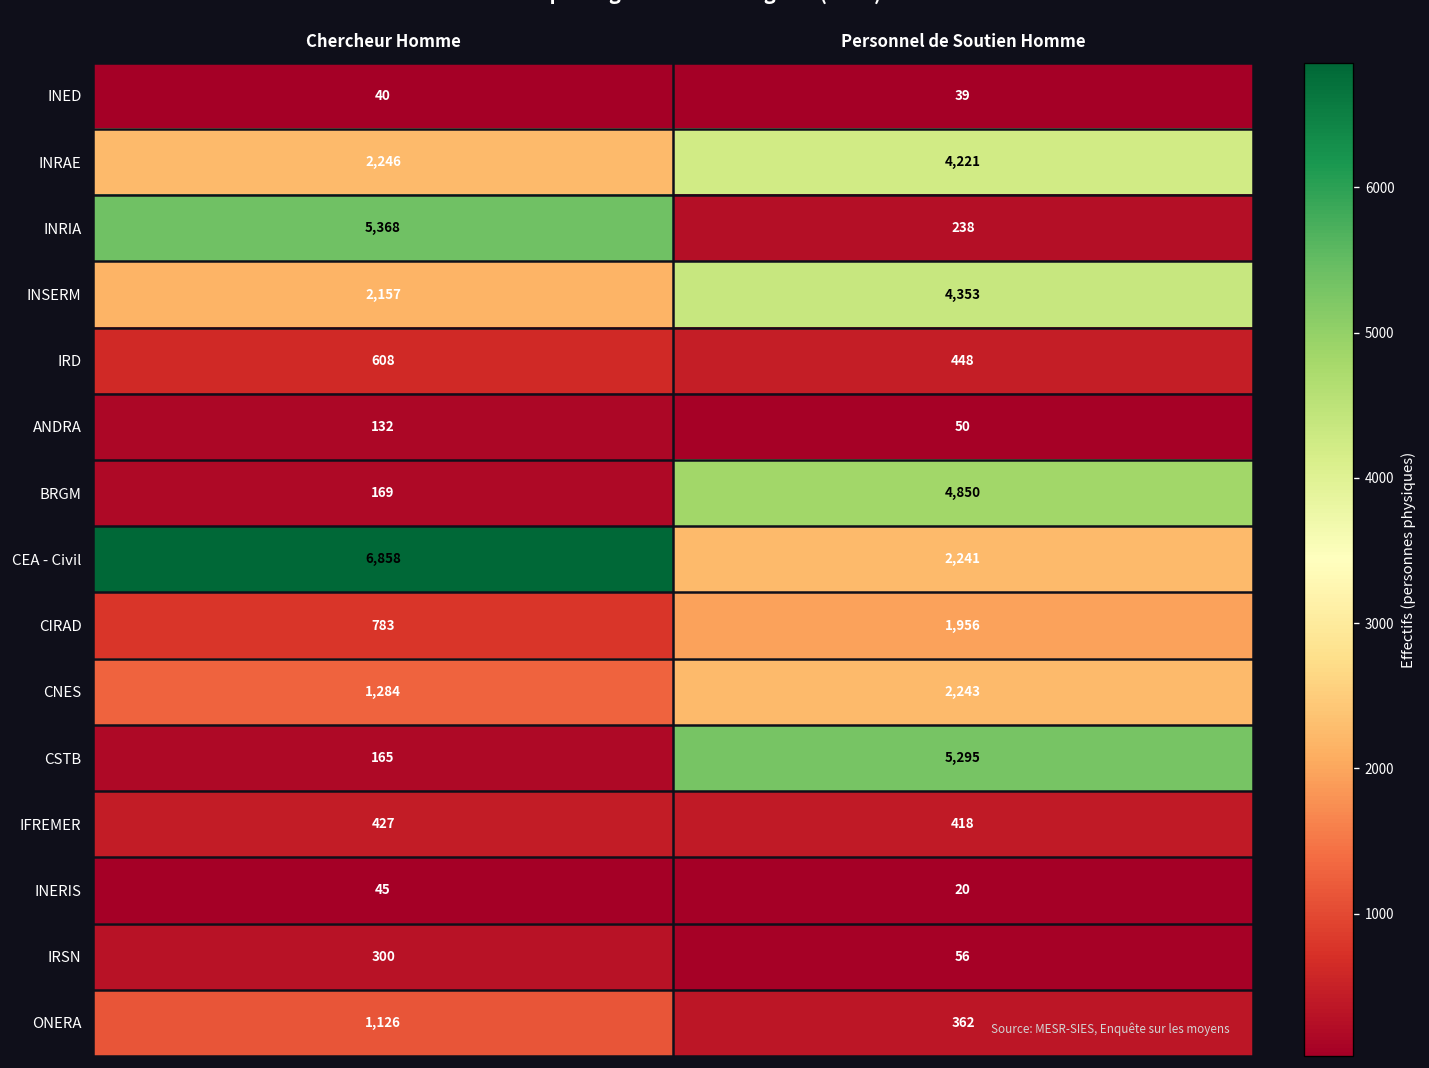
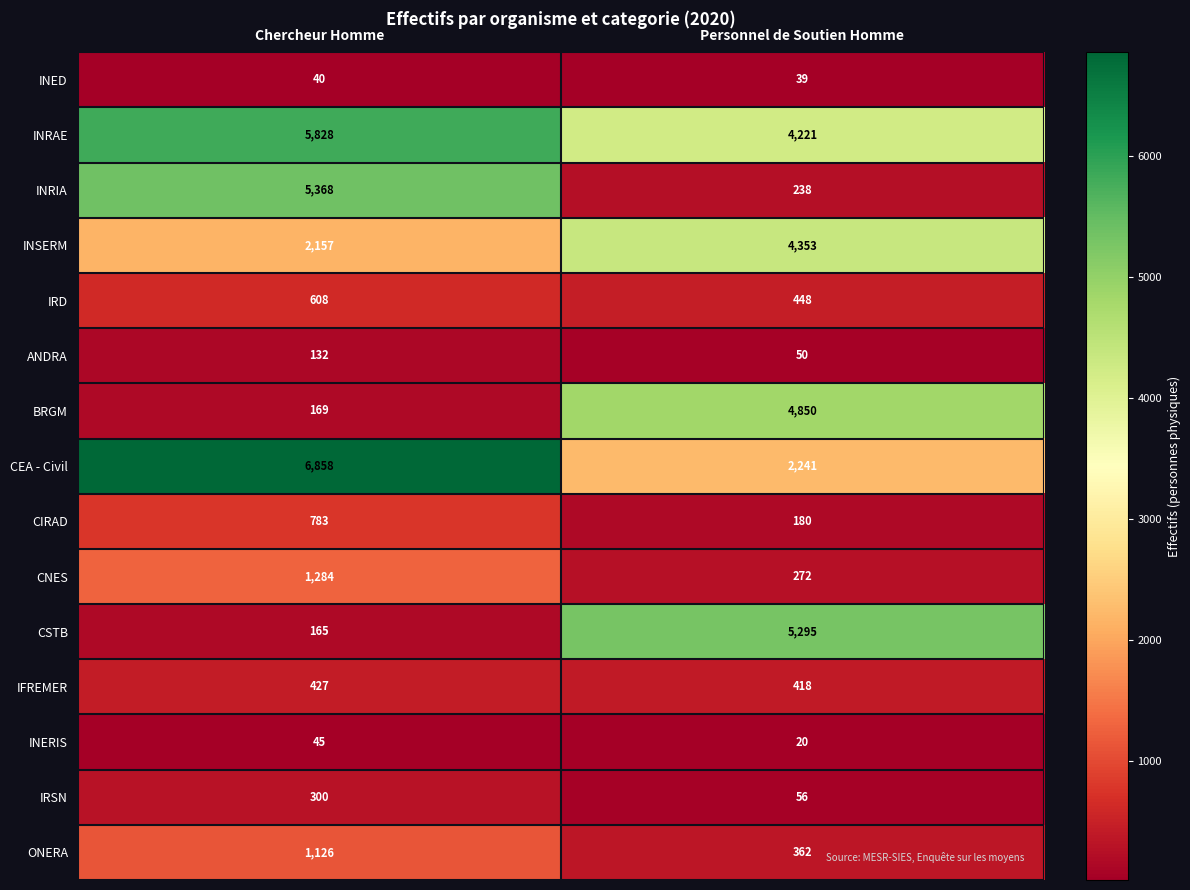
INRAE, Chercheur Homme: 2,246 -> 5,828
CIRAD, Personnel de Soutien Homme: 1,956 -> 180
CNES, Personnel de Soutien Homme: 2,243 -> 272
